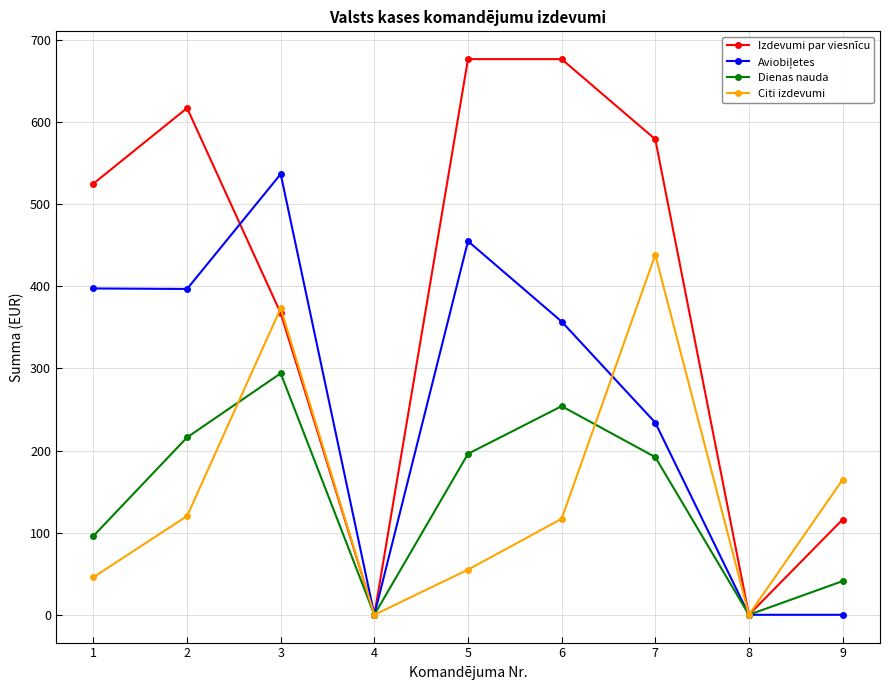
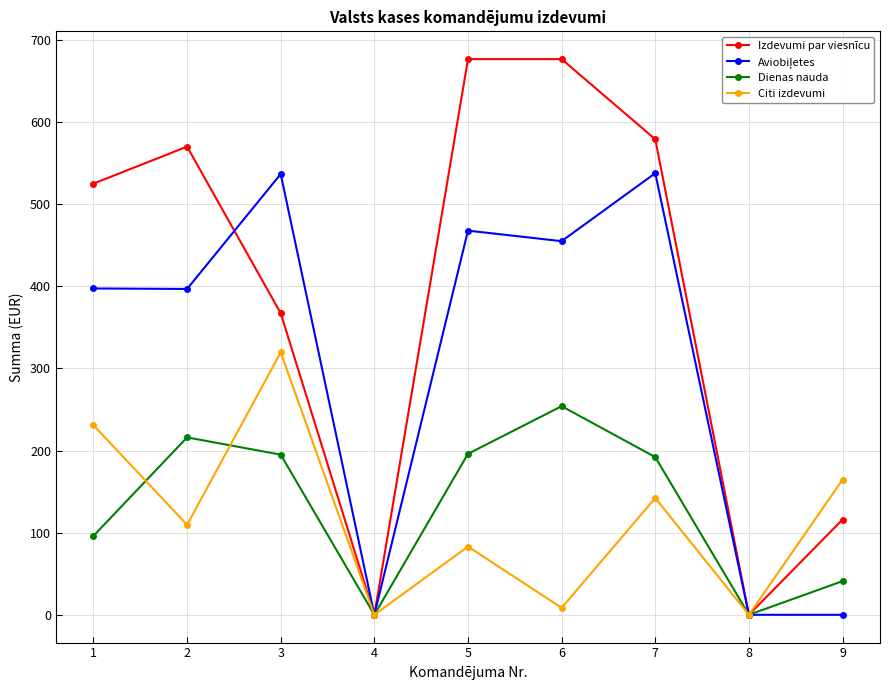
Citi izdevumi, 1: 50 -> 230
Izdevumi par viesnīcu, 2: 620 -> 570
Citi izdevumi, 2: 120 -> 110
Dienas nauda, 3: 290 -> 200
Citi izdevumi, 3: 370 -> 320
Aviobiļetes, 5: 450 -> 470
Citi izdevumi, 5: 50 -> 80
Aviobiļetes, 6: 360 -> 450
Citi izdevumi, 6: 120 -> 10
Aviobiļetes, 7: 230 -> 540
Citi izdevumi, 7: 440 -> 140
